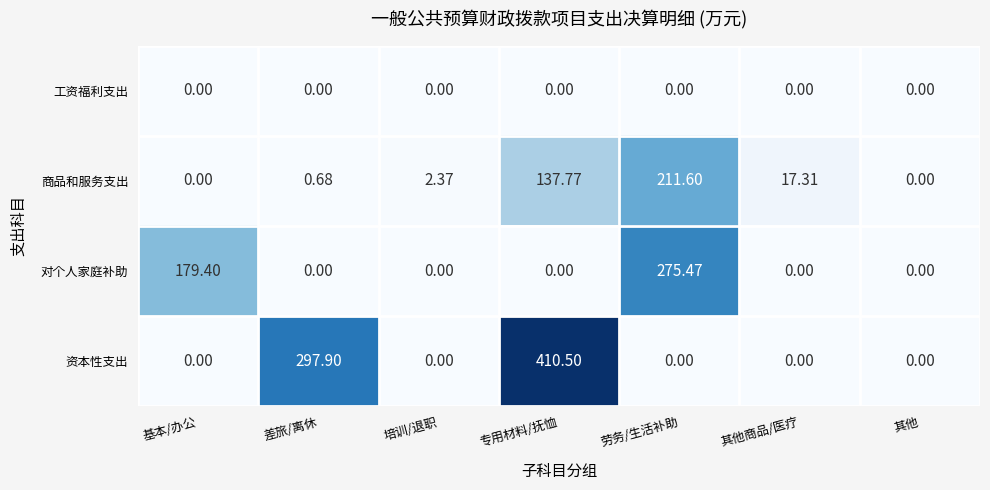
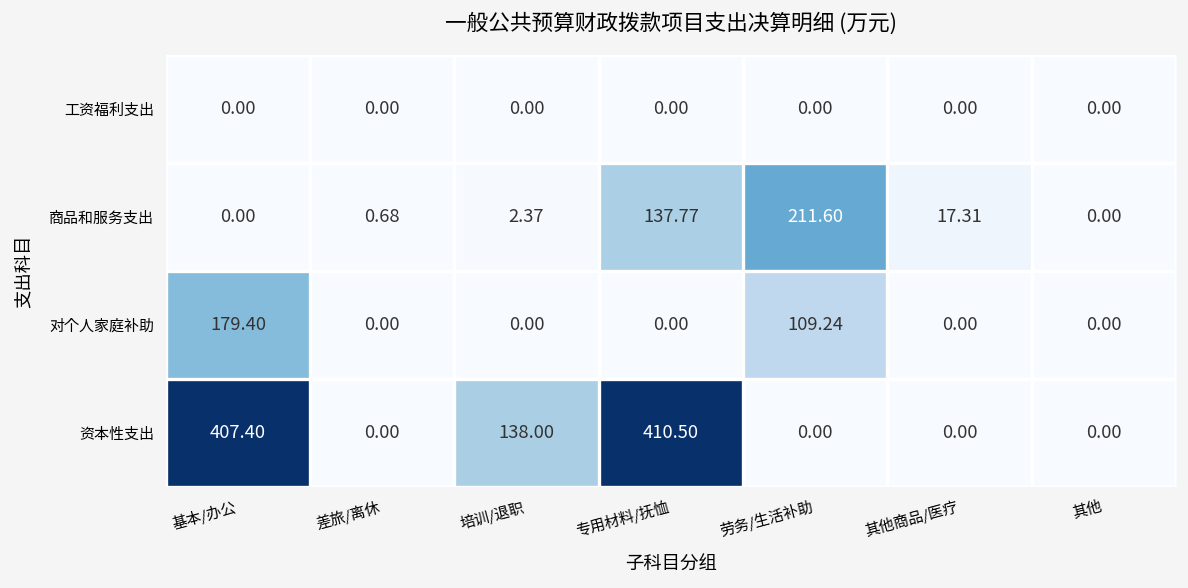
对个人家庭补助, 劳务/生活补助: 275.47 -> 109.24
资本性支出, 基本/办公: 0.00 -> 407.40
资本性支出, 差旅/离休: 297.90 -> 0.00
资本性支出, 培训/退职: 0.00 -> 138.00
